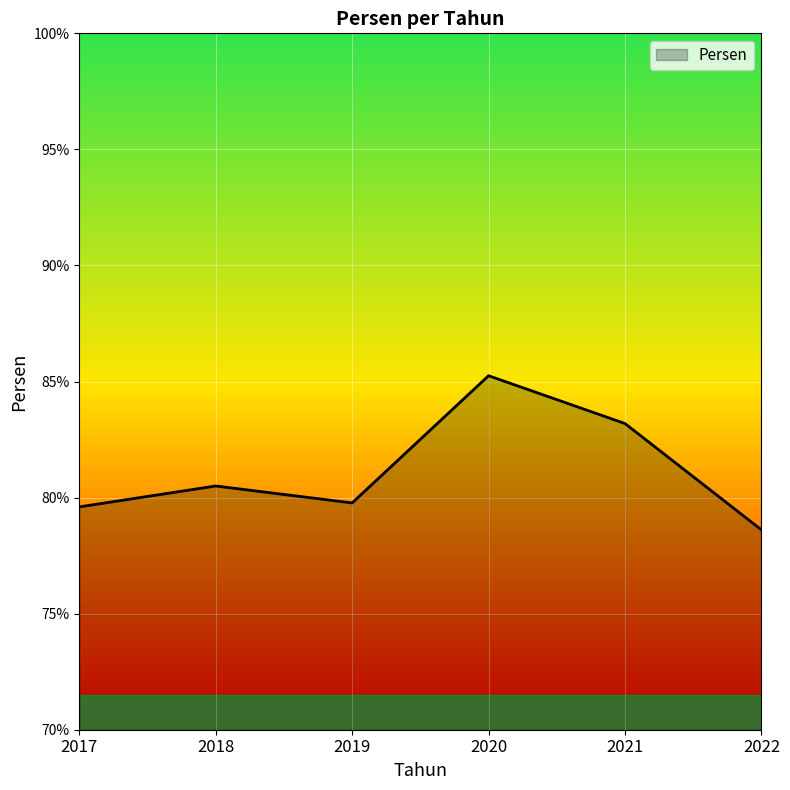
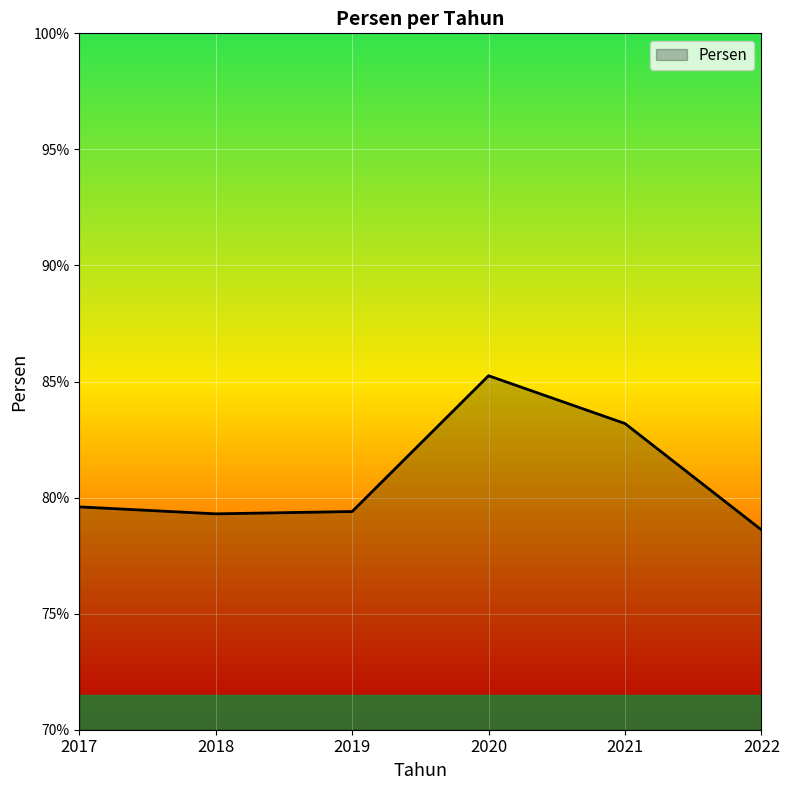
2018: 80.5% -> 79.3%
2019: 79.8% -> 79.4%
